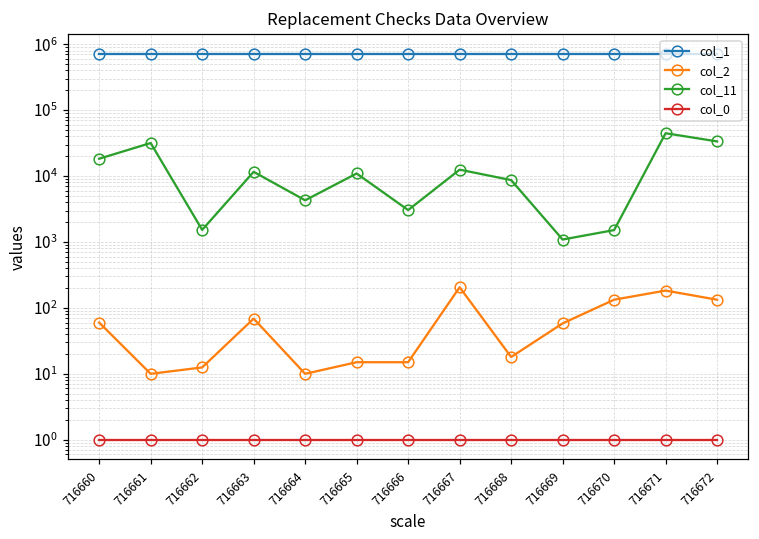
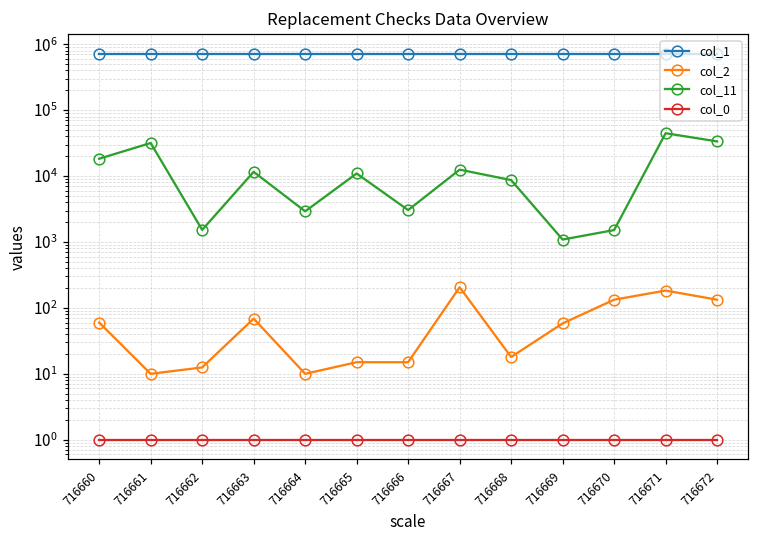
col_11, 716664: 4000 -> 3000
